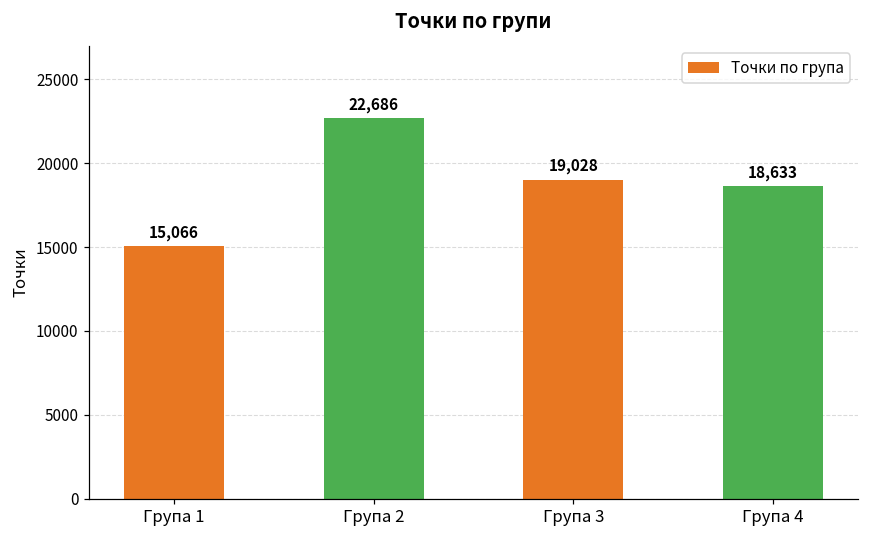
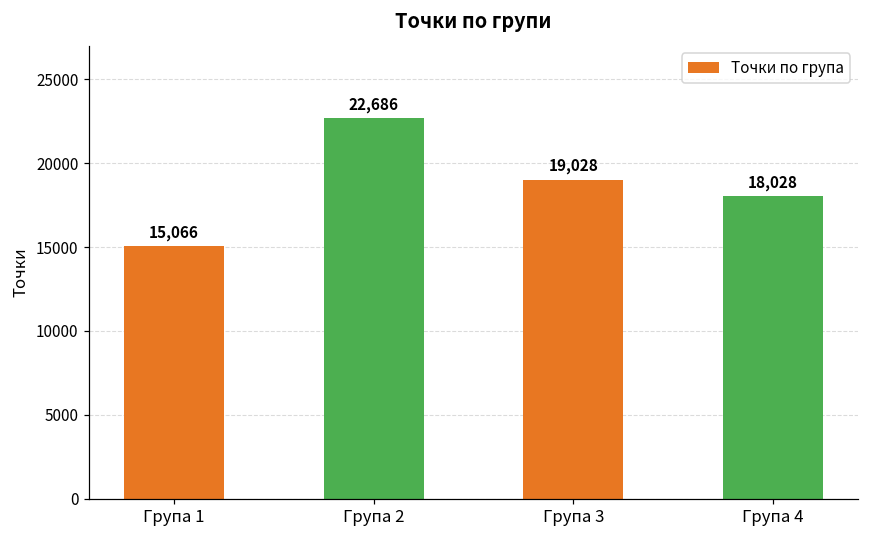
Група 4: 18,633 -> 18,028
